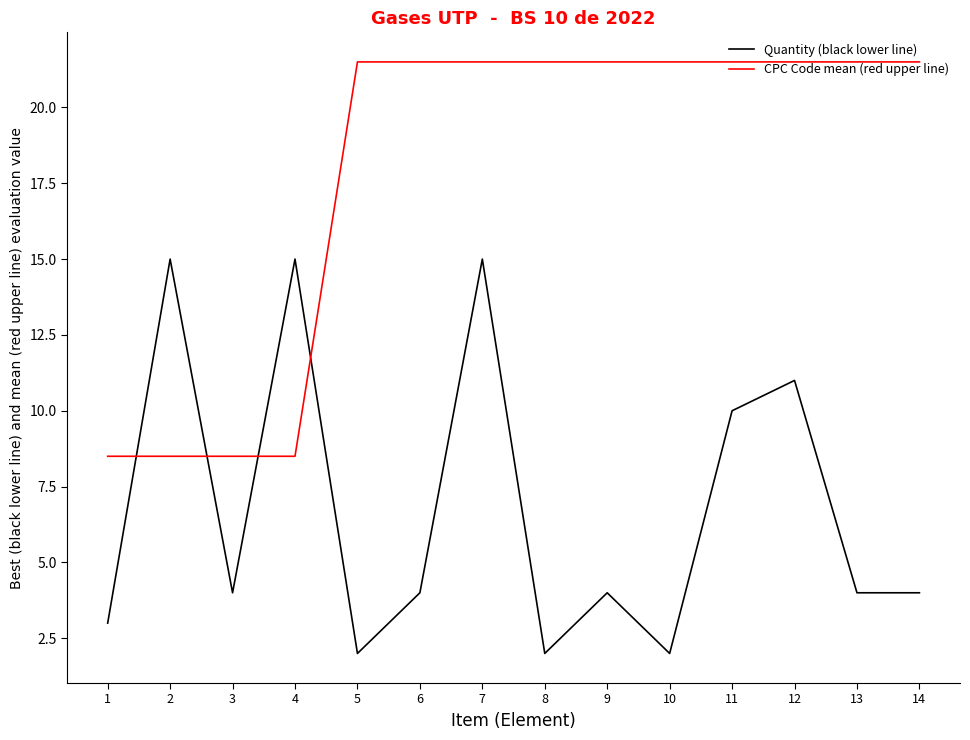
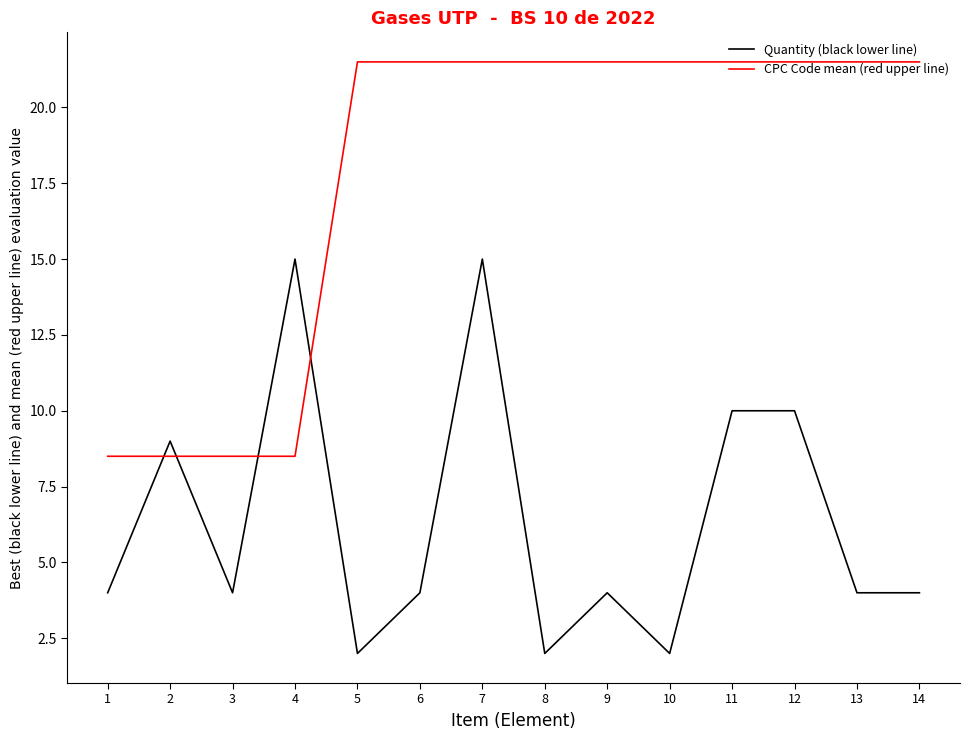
Quantity (black lower line), 1: 3 -> 4
Quantity (black lower line), 2: 15 -> 9
Quantity (black lower line), 12: 11 -> 10
